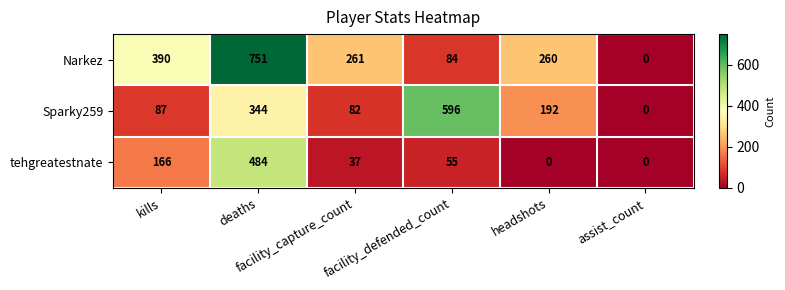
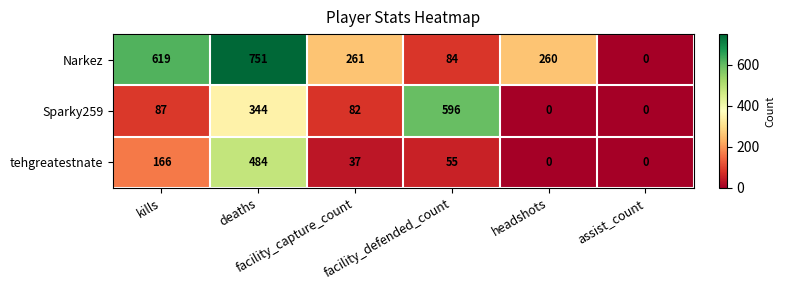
Narkez, kills: 390 -> 619
Sparky259, headshots: 192 -> 0
